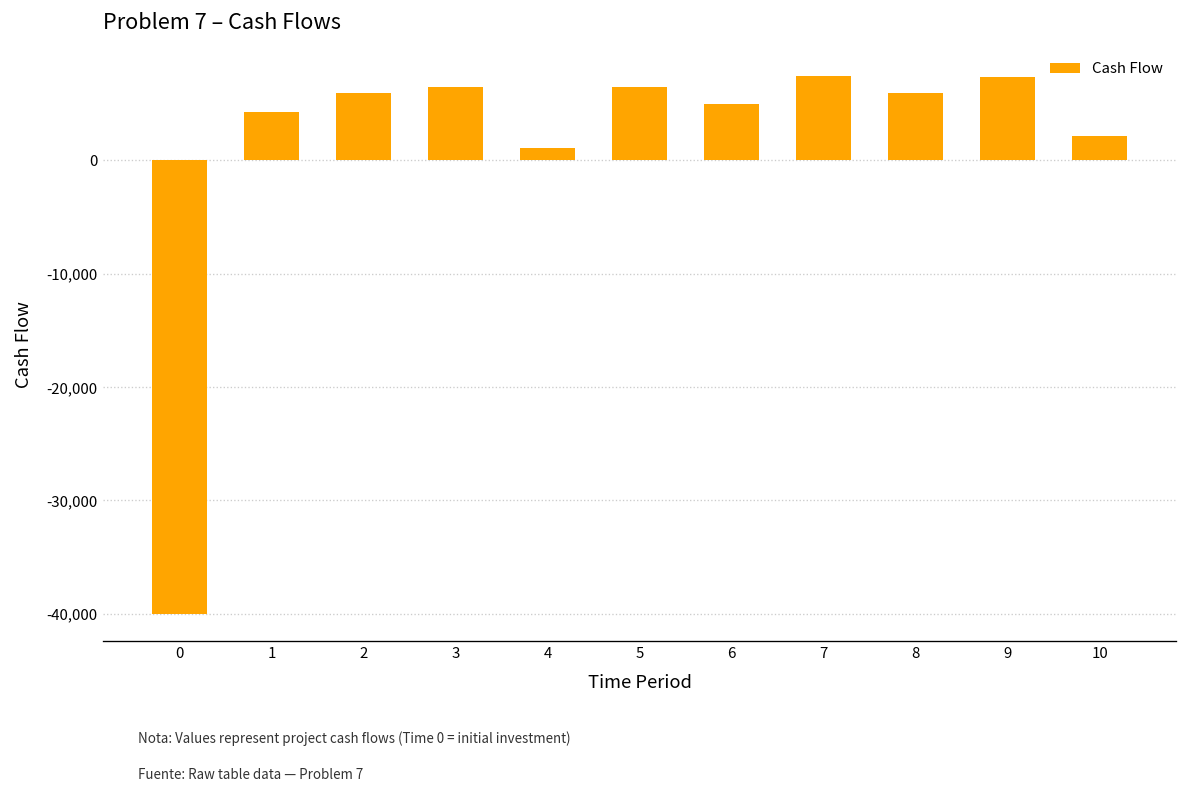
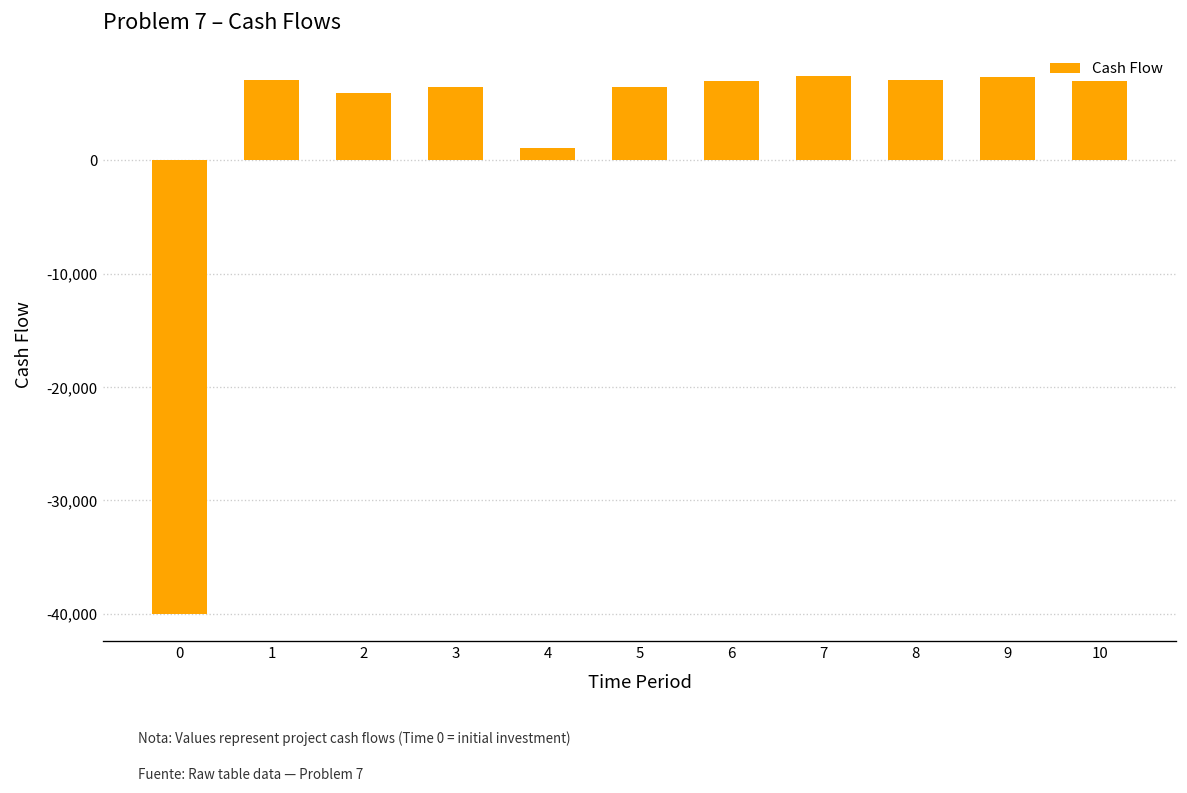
1: 4,000 -> 7,000
6: 5,000 -> 7,000
8: 6,000 -> 7,000
10: 2,000 -> 7,000
